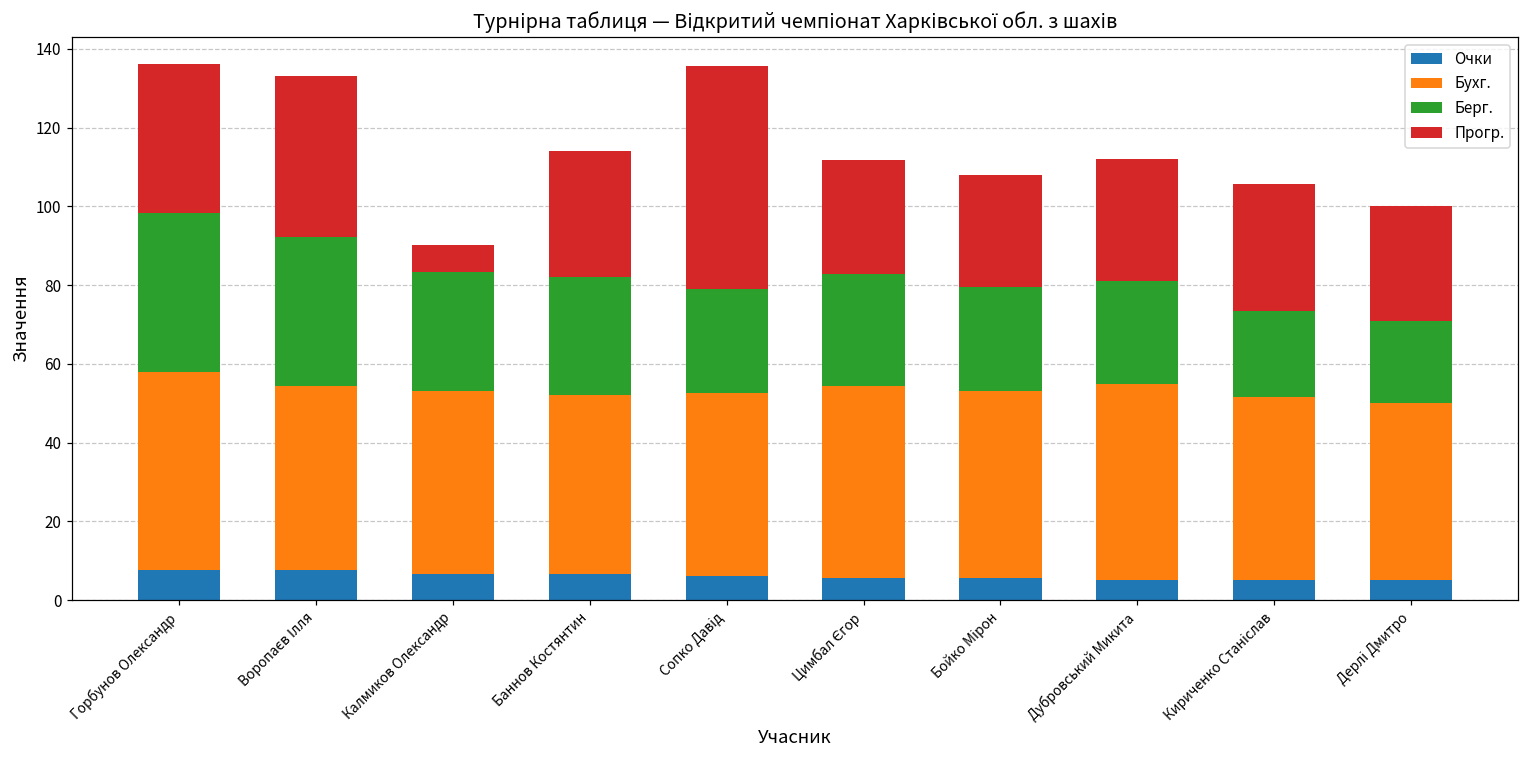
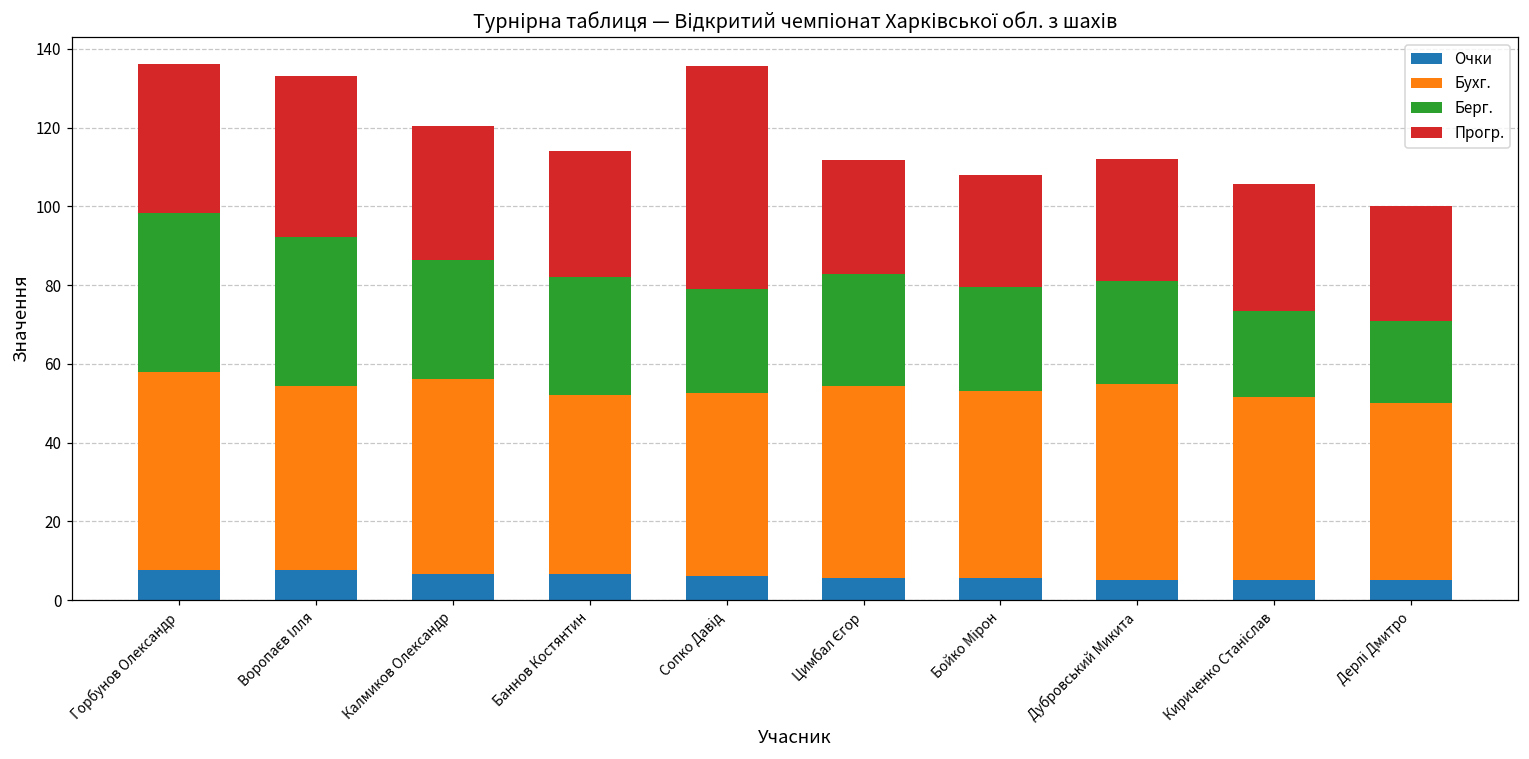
Бухг., Калмиков Олександр: 47 -> 50
Прогр., Калмиков Олександр: 7 -> 34
